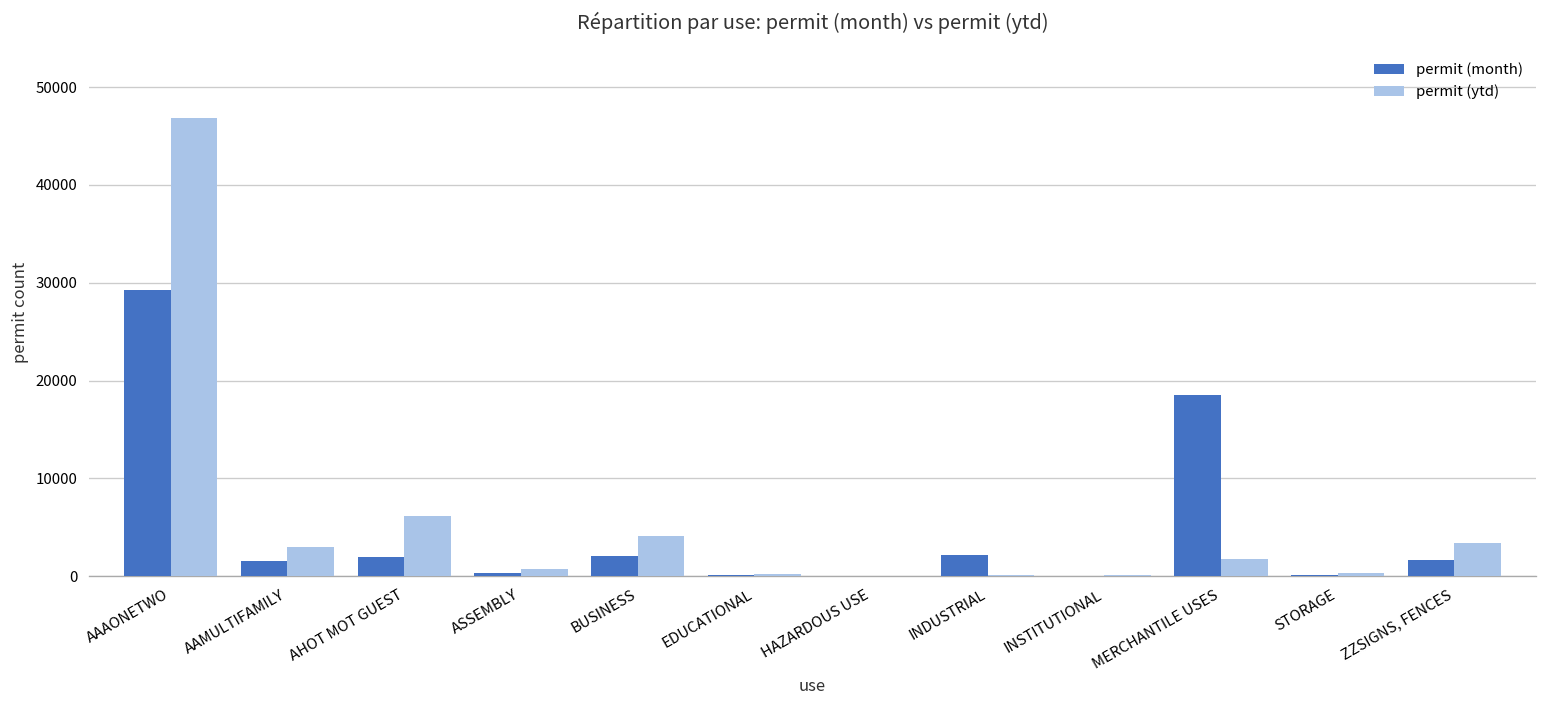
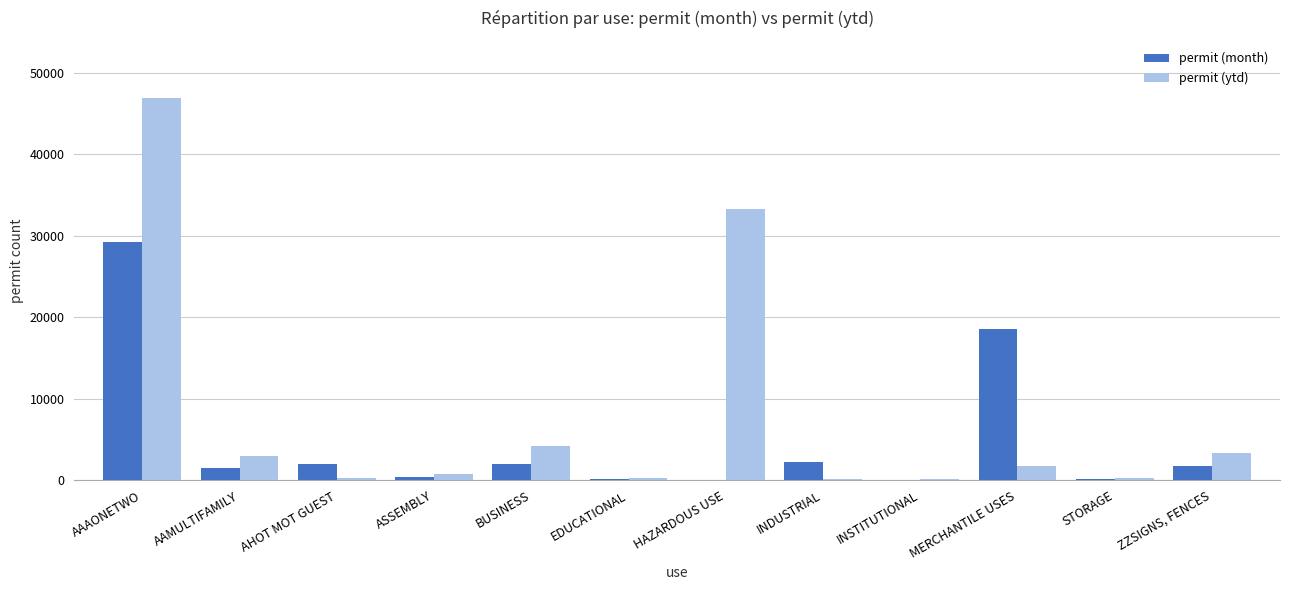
permit (ytd), AHOT MOT GUEST: 6000 -> 0
permit (ytd), HAZARDOUS USE: 0 -> 33000
